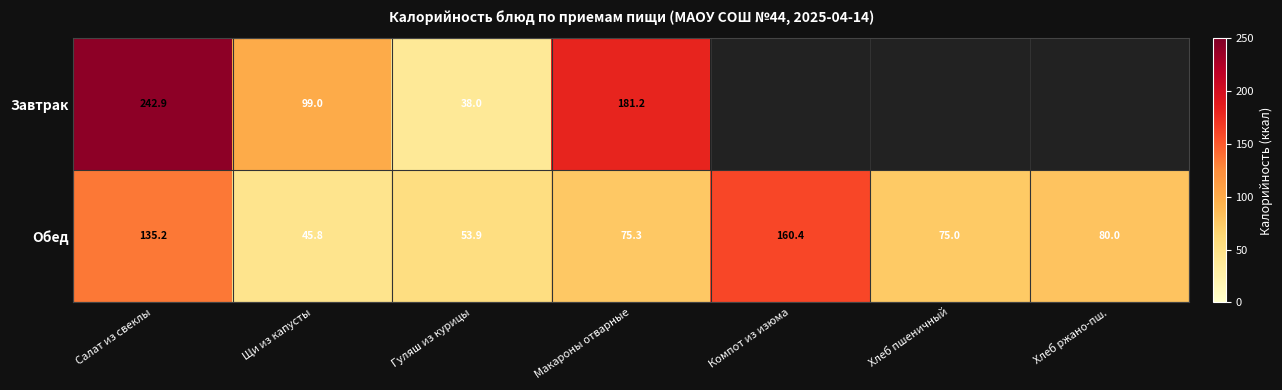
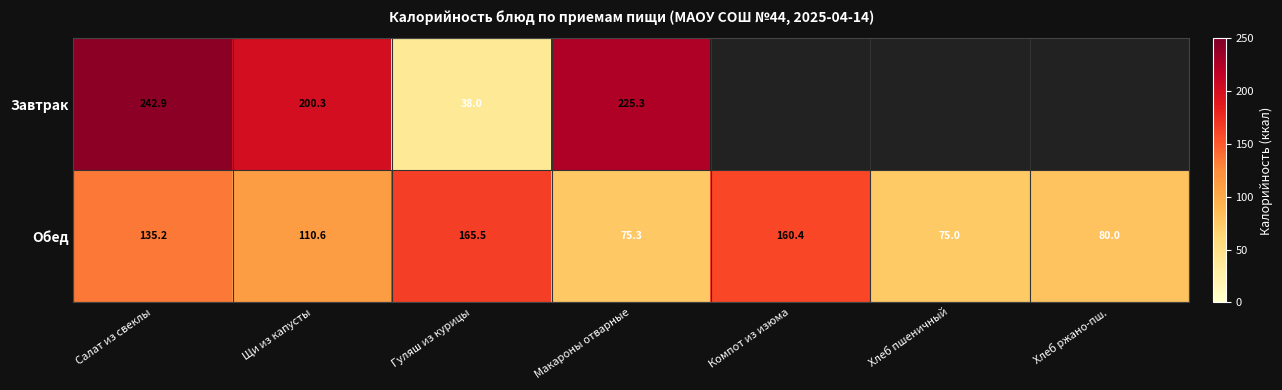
Завтрак, Щи из капусты: 99.0 -> 200.3
Завтрак, Макароны отварные: 181.2 -> 225.3
Обед, Щи из капусты: 45.8 -> 110.6
Обед, Гуляш из курицы: 53.9 -> 165.5
